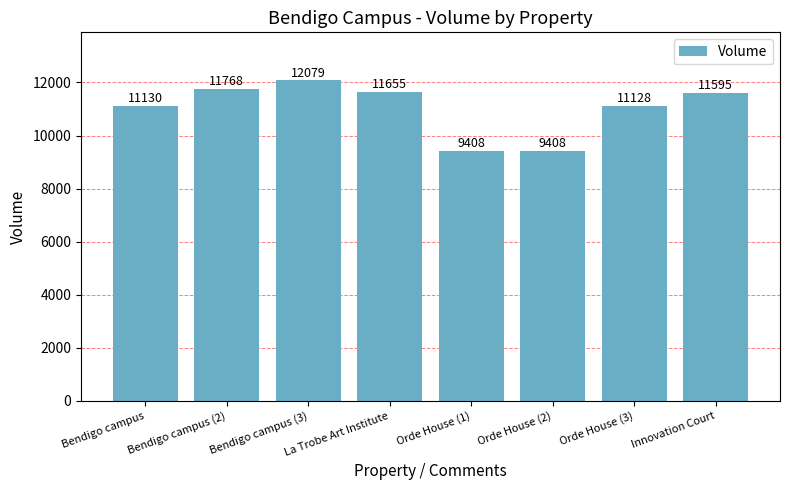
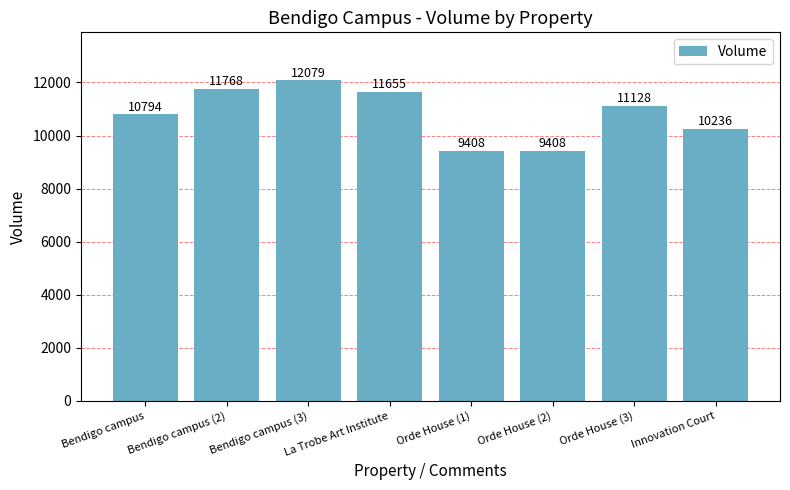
Bendigo campus: 11130 -> 10794
Innovation Court: 11595 -> 10236
